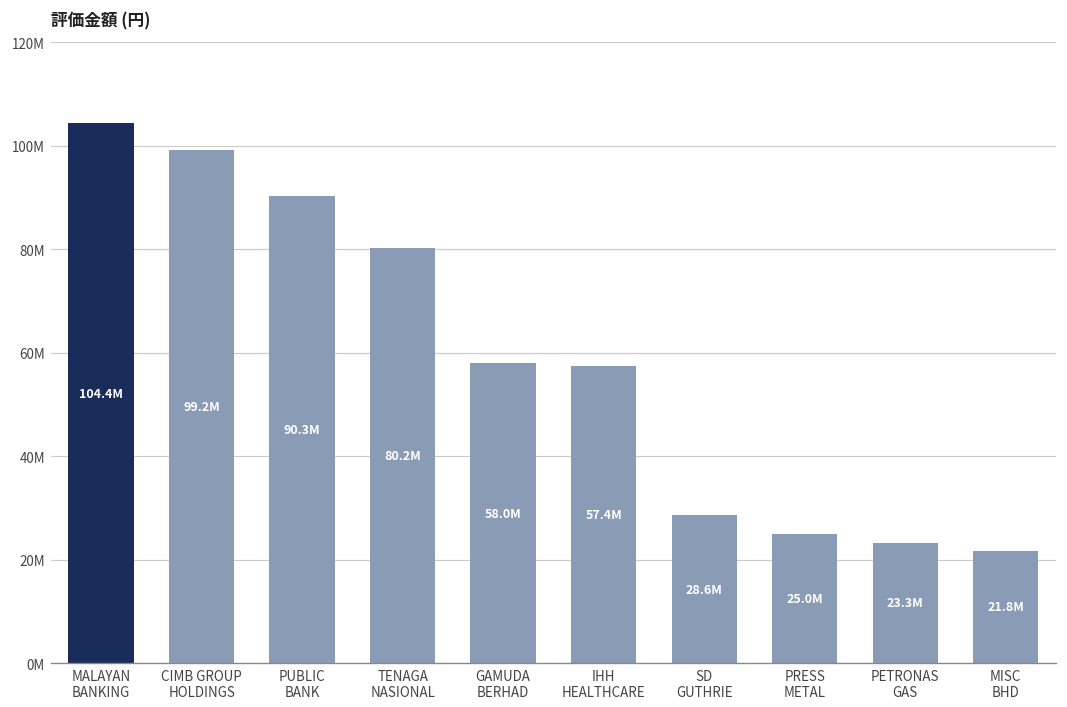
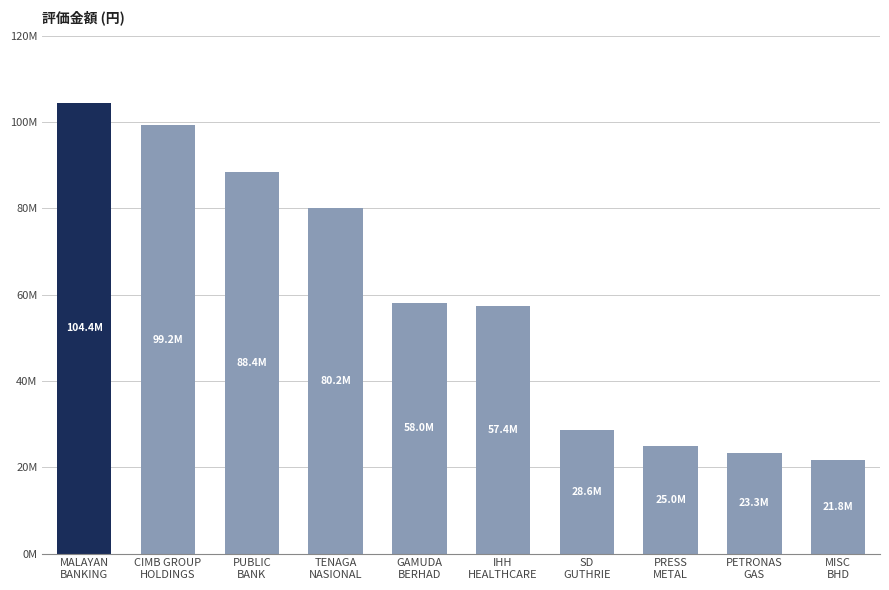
PUBLIC BANK: 90.3M -> 88.4M
